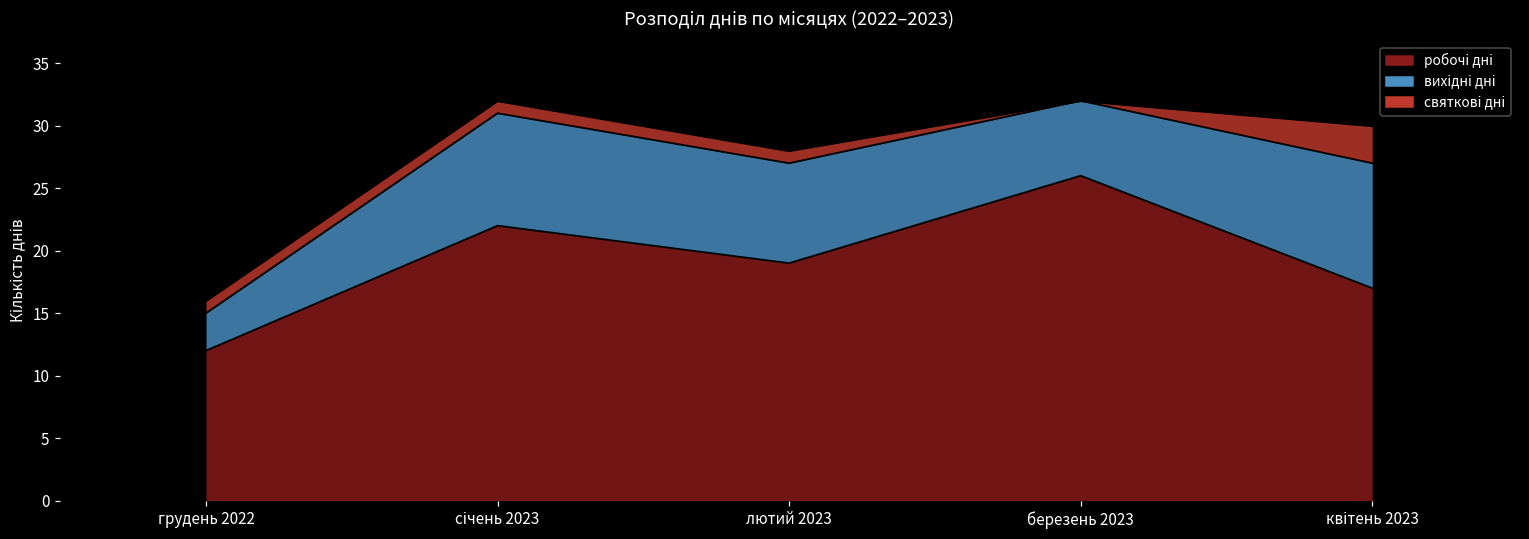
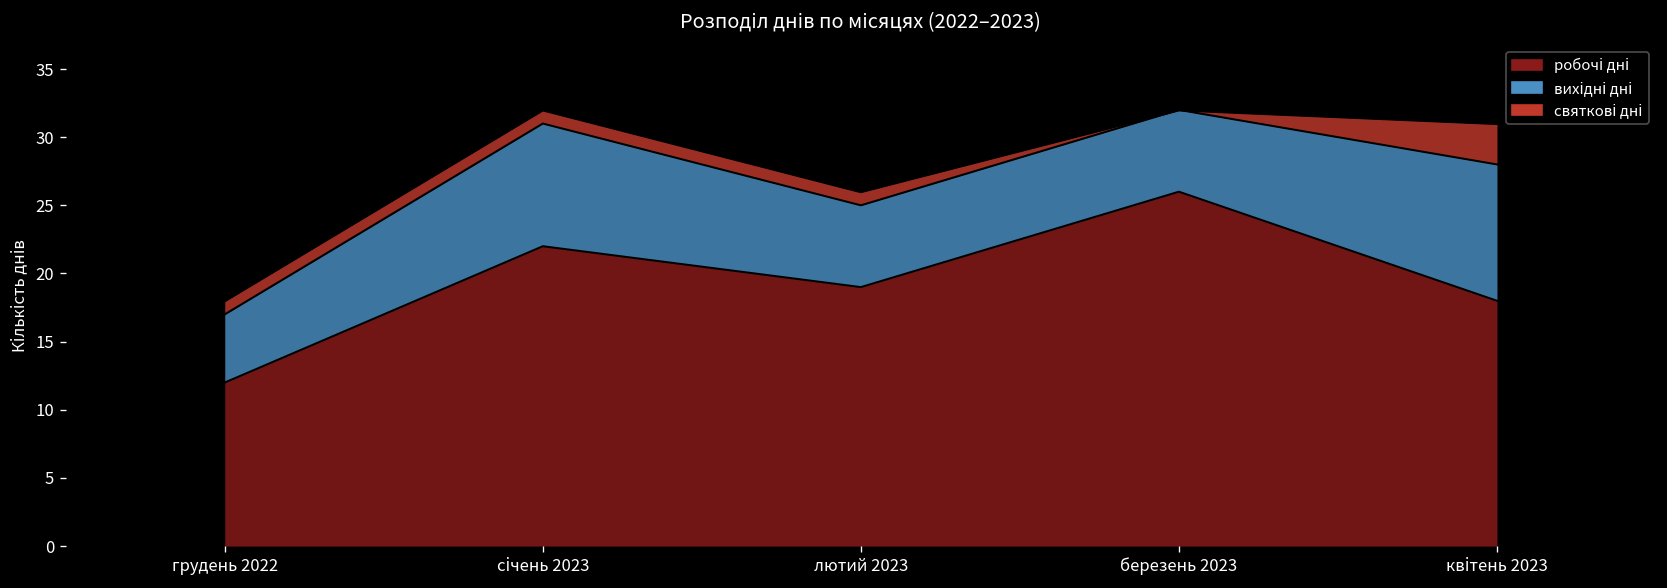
вихідні дні, грудень 2022: 3 -> 5
вихідні дні, лютий 2023: 8 -> 6
робочі дні, квітень 2023: 17 -> 18
